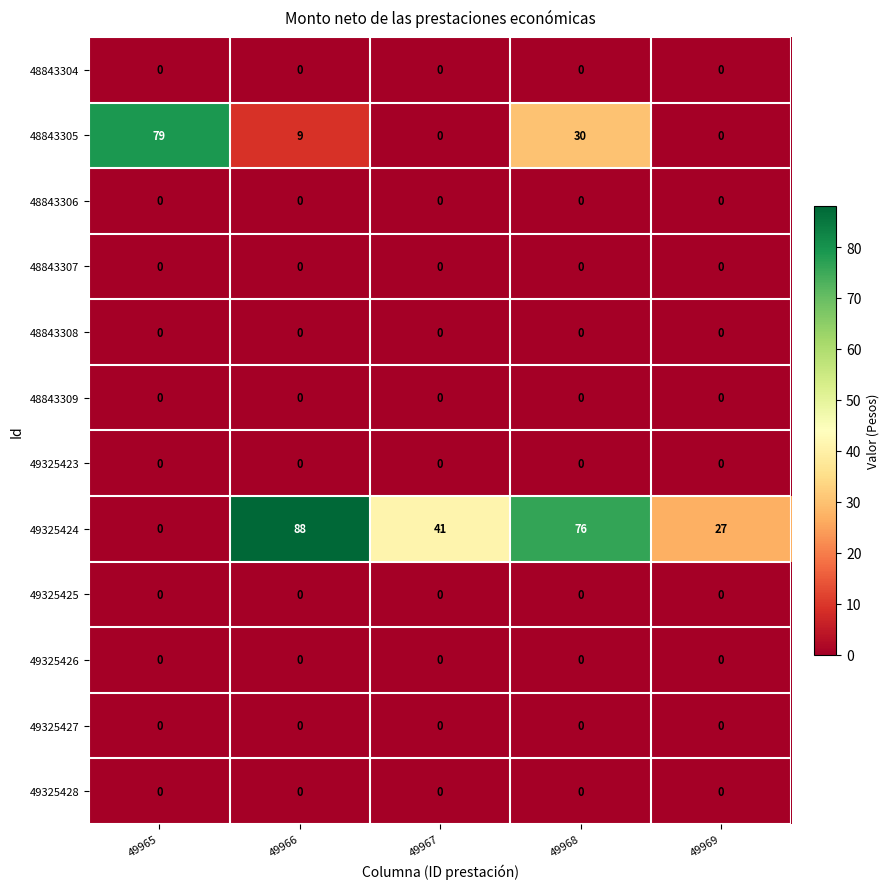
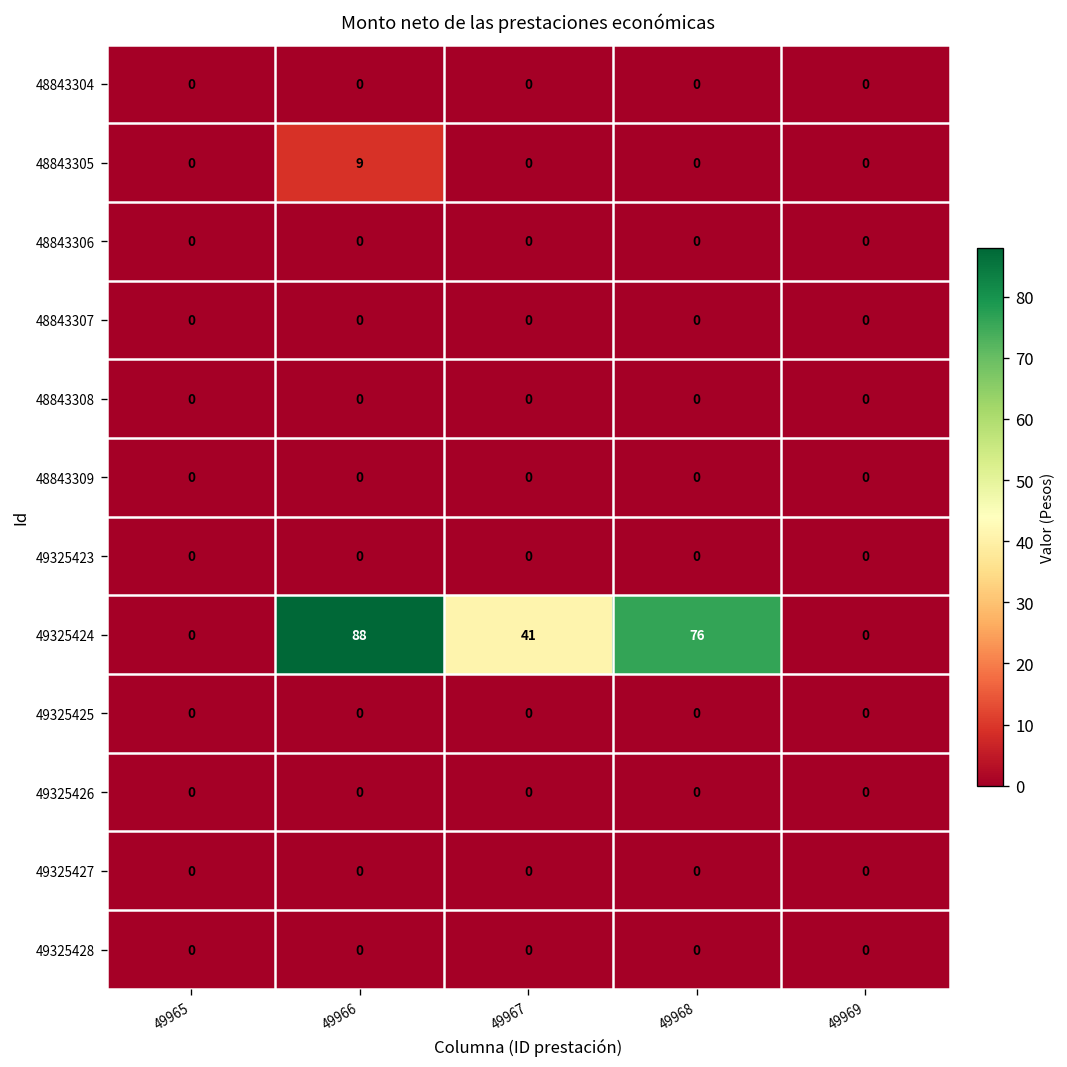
48843305, 49965: 79 -> 0
48843305, 49968: 30 -> 0
49325424, 49969: 27 -> 0
